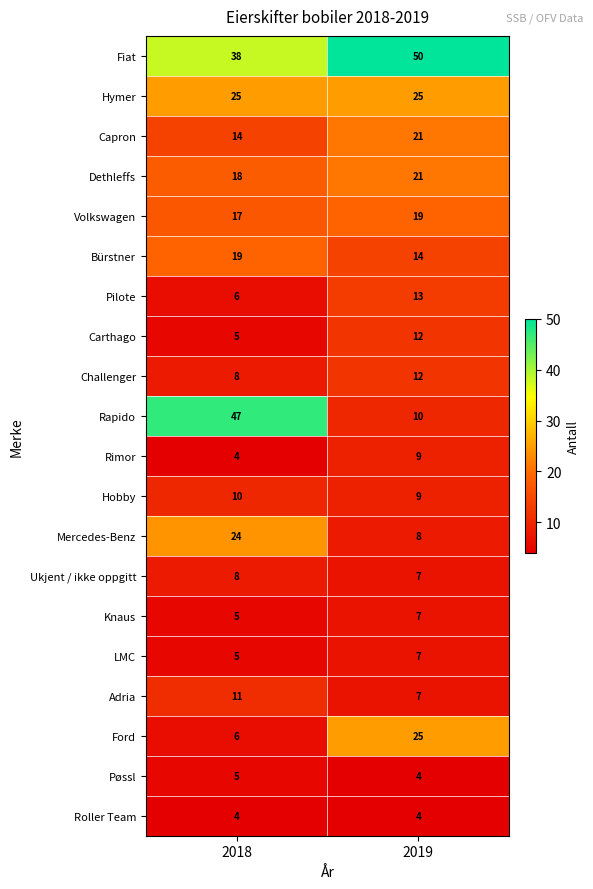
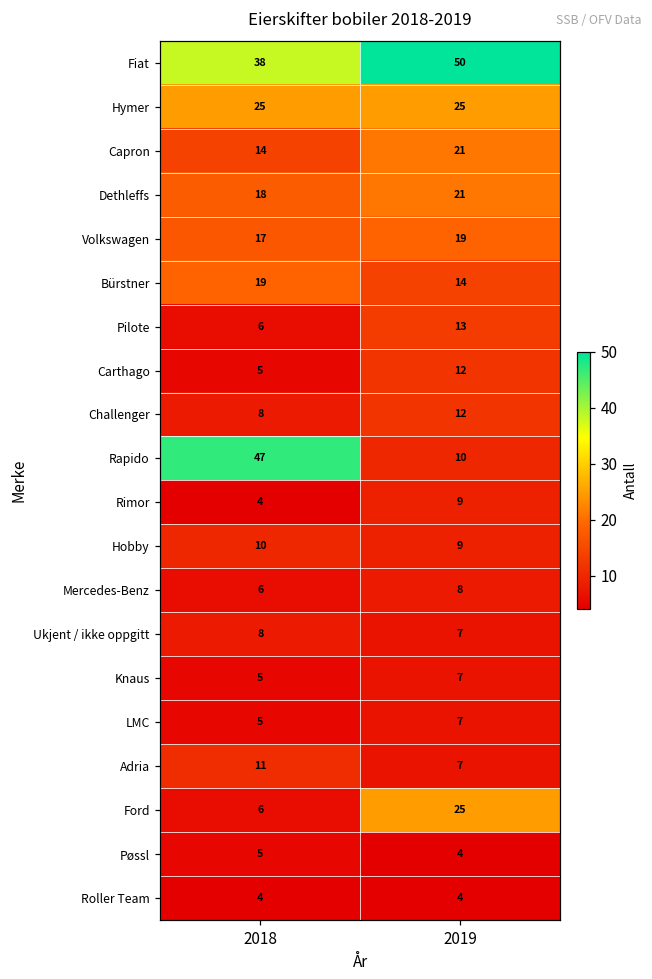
Mercedes-Benz, 2018: 24 -> 6
